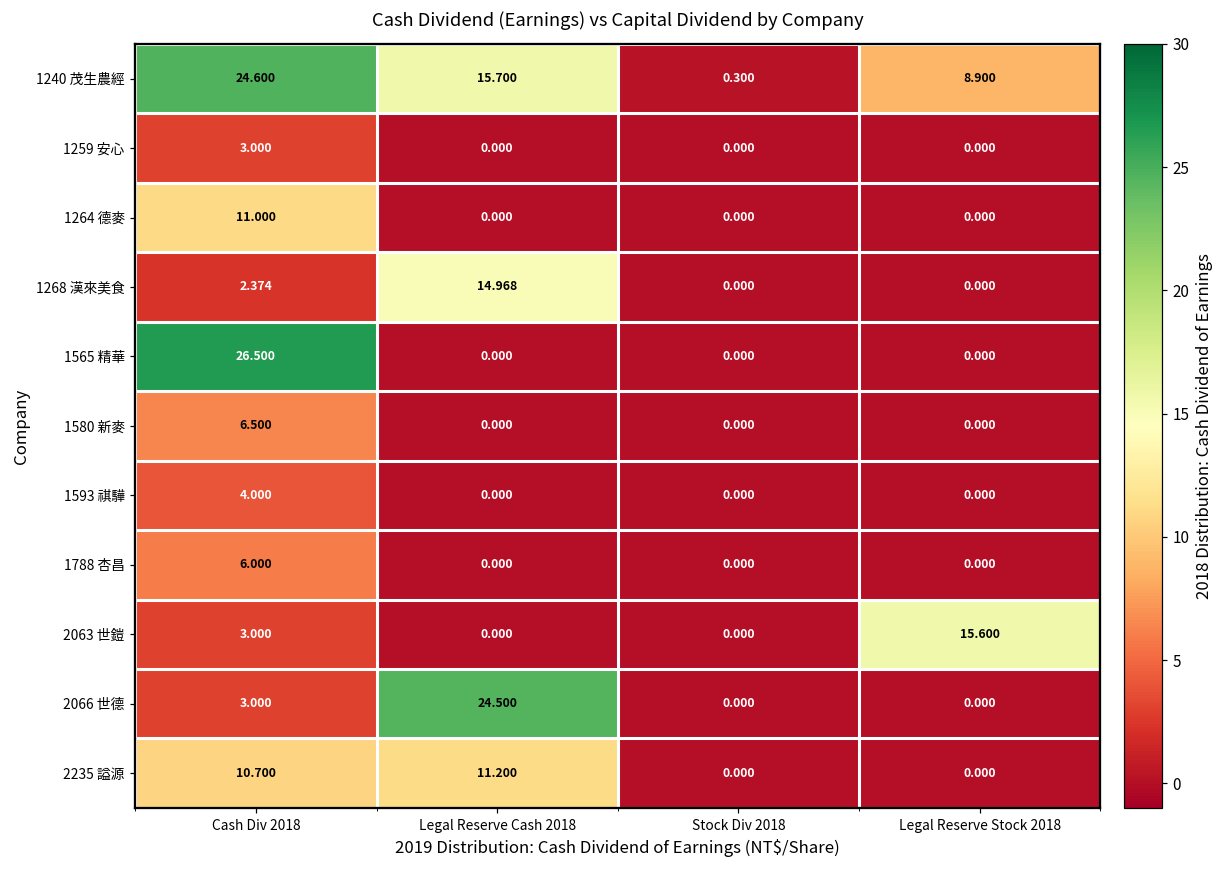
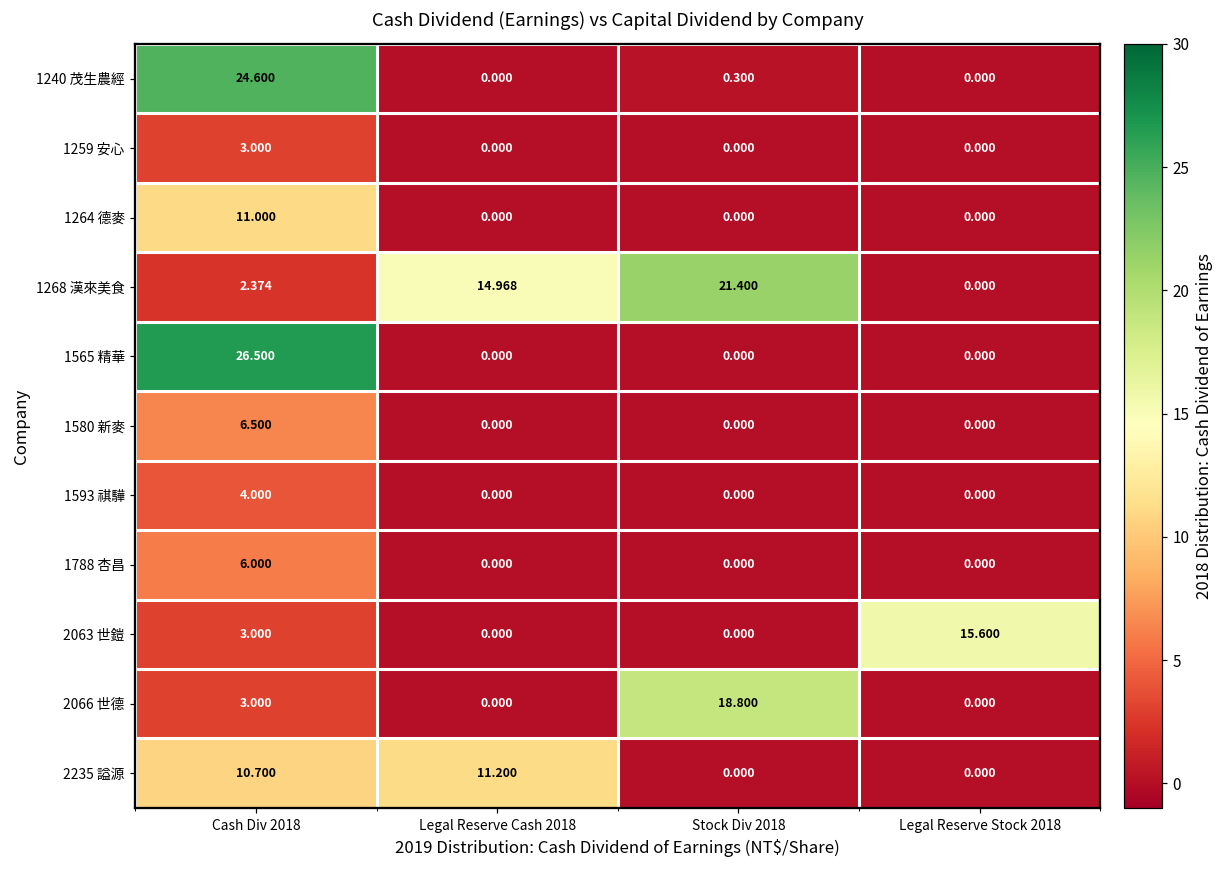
1240 茂生農經, Legal Reserve Cash 2018: 15.700 -> 0.000
1240 茂生農經, Legal Reserve Stock 2018: 8.900 -> 0.000
1268 漢來美食, Stock Div 2018: 0.000 -> 21.400
2066 世德, Legal Reserve Cash 2018: 24.500 -> 0.000
2066 世德, Stock Div 2018: 0.000 -> 18.800
